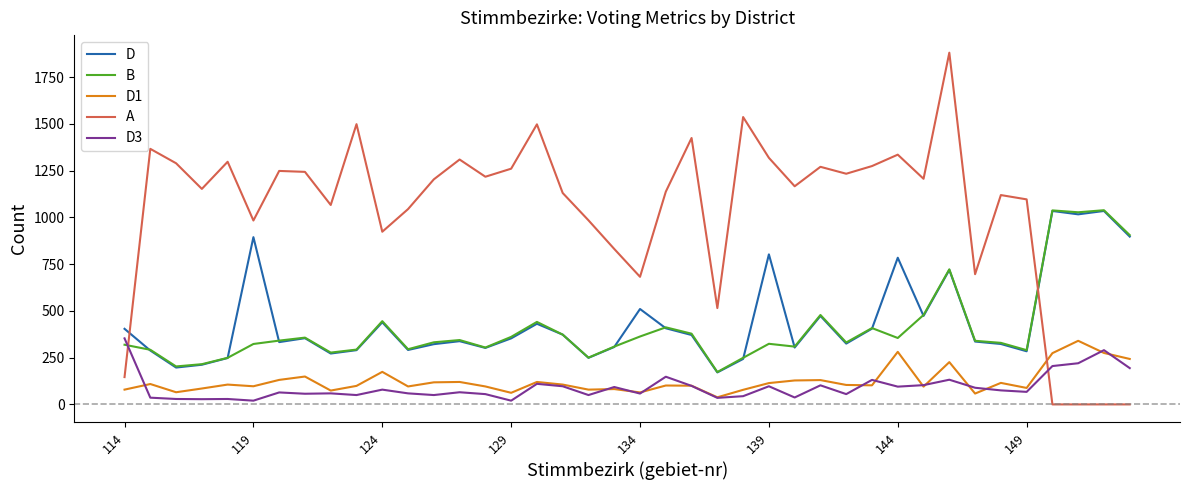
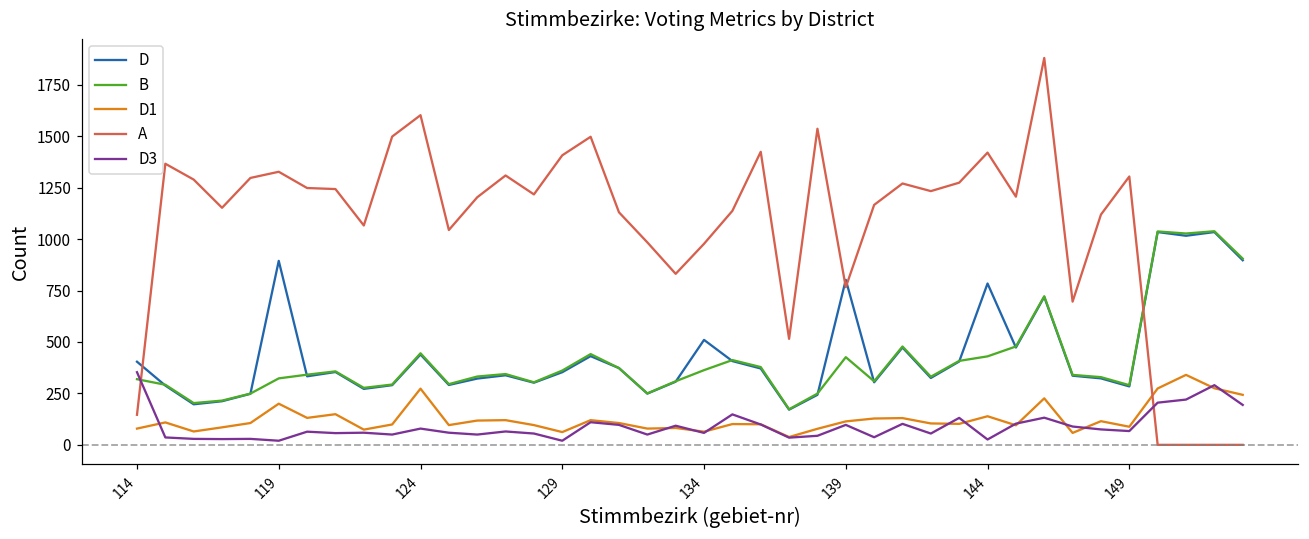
D1, 119: 100 -> 200
A, 119: 980 -> 1330
D1, 124: 170 -> 270
A, 124: 920 -> 1600
A, 129: 1260 -> 1410
A, 134: 680 -> 980
B, 139: 320 -> 430
A, 139: 1320 -> 770
B, 144: 360 -> 430
D1, 144: 280 -> 140
A, 144: 1340 -> 1420
D3, 144: 100 -> 30
A, 149: 1100 -> 1300
